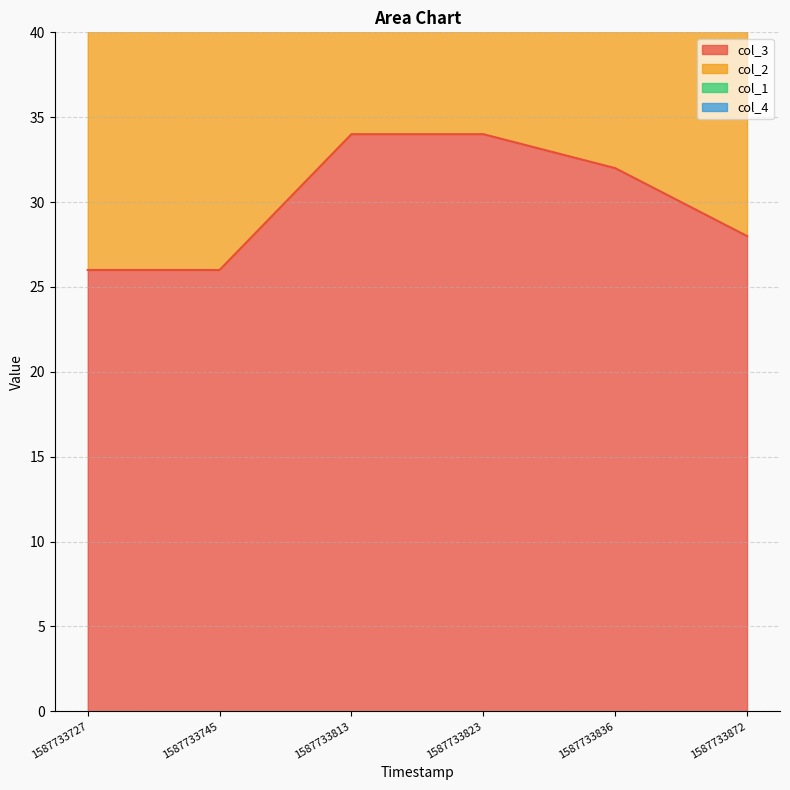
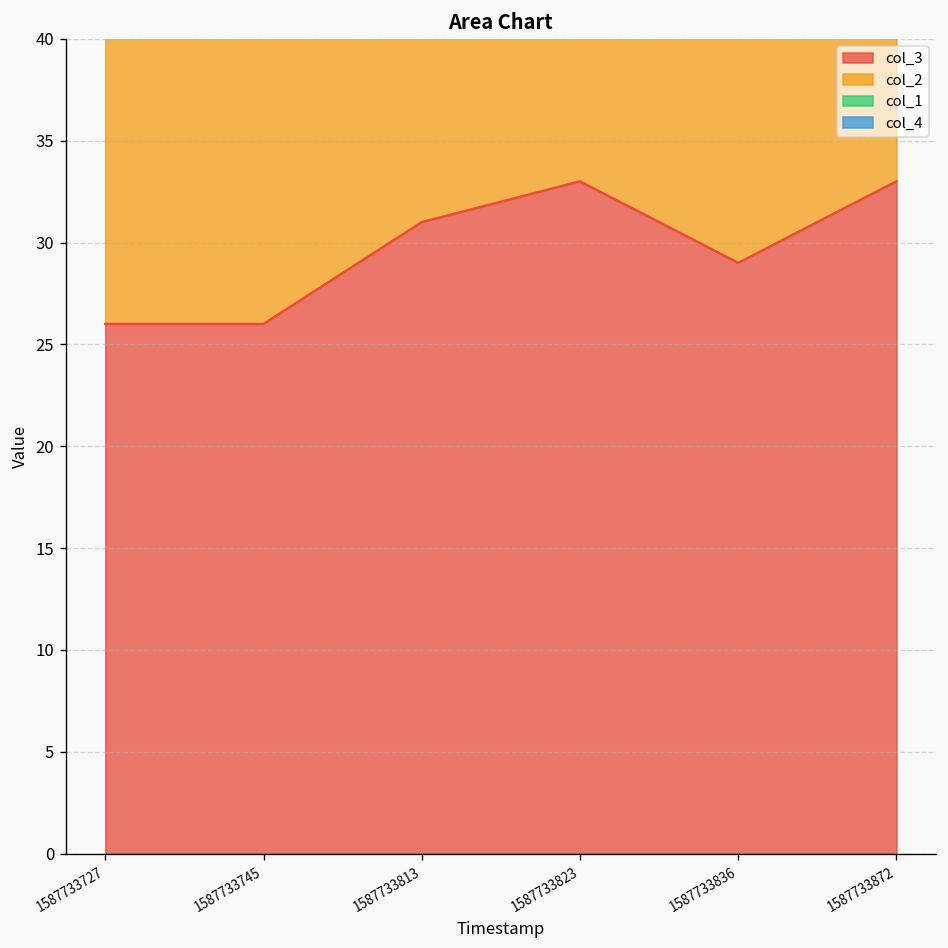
col_3, 1587733813: 34 -> 31
col_3, 1587733823: 34 -> 33
col_3, 1587733836: 32 -> 29
col_3, 1587733872: 28 -> 33
